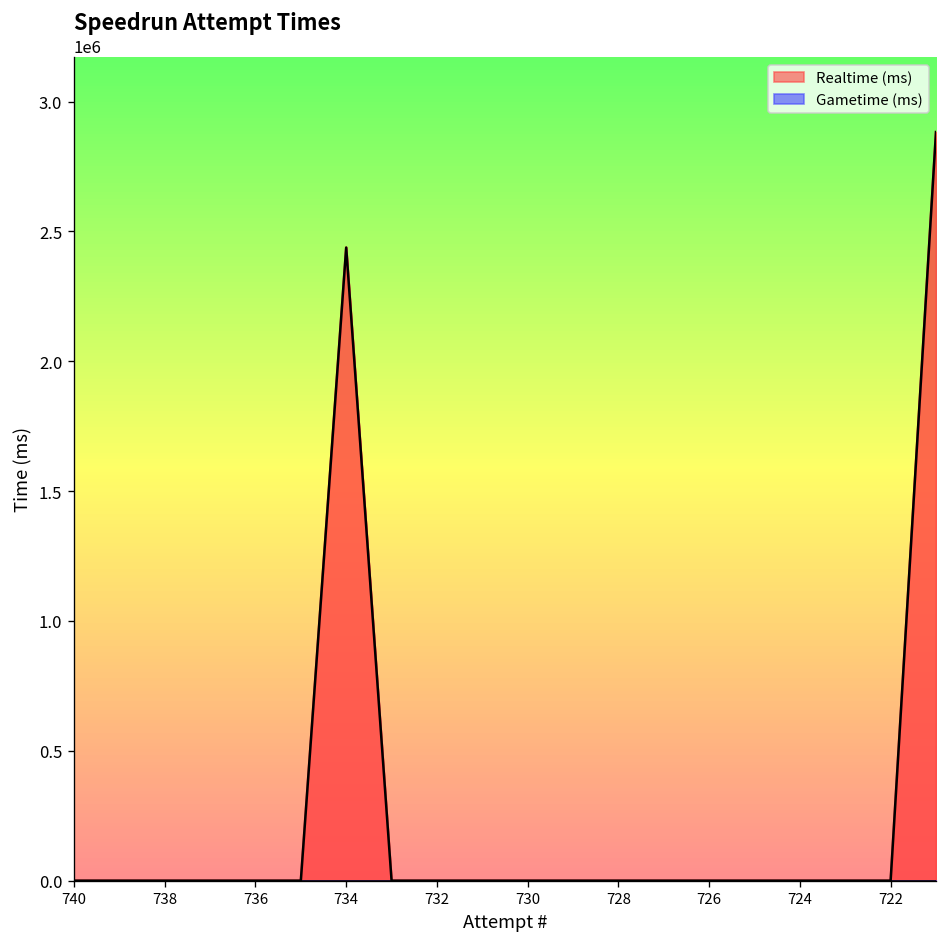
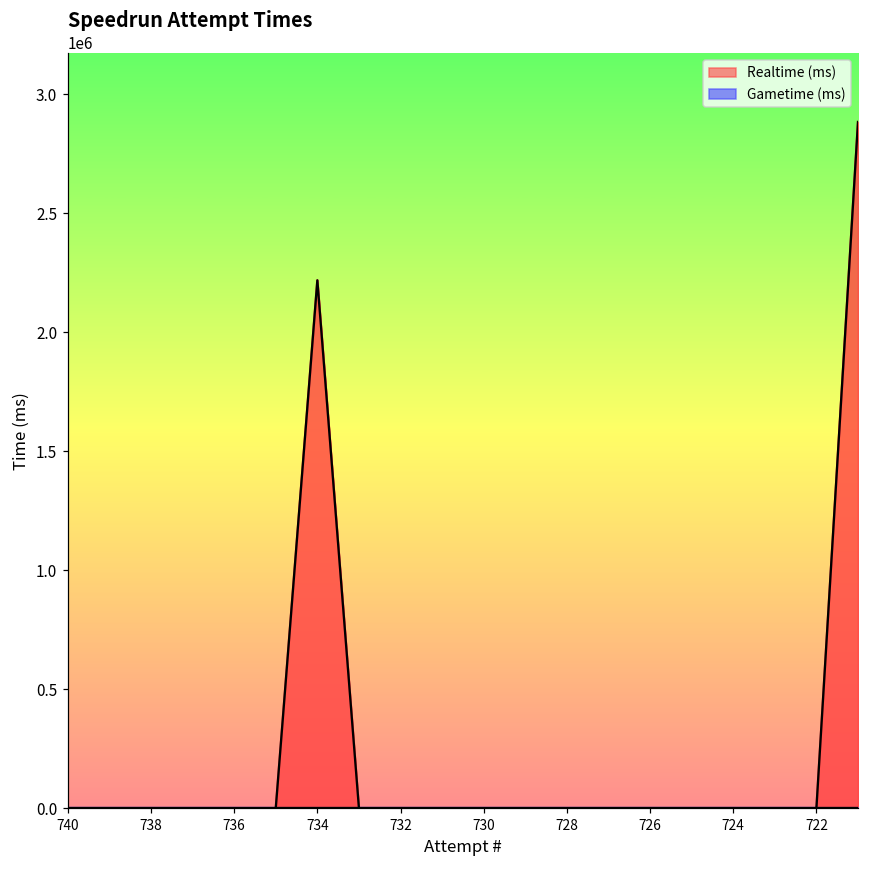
Realtime (ms), 734: 2440000 -> 2220000
